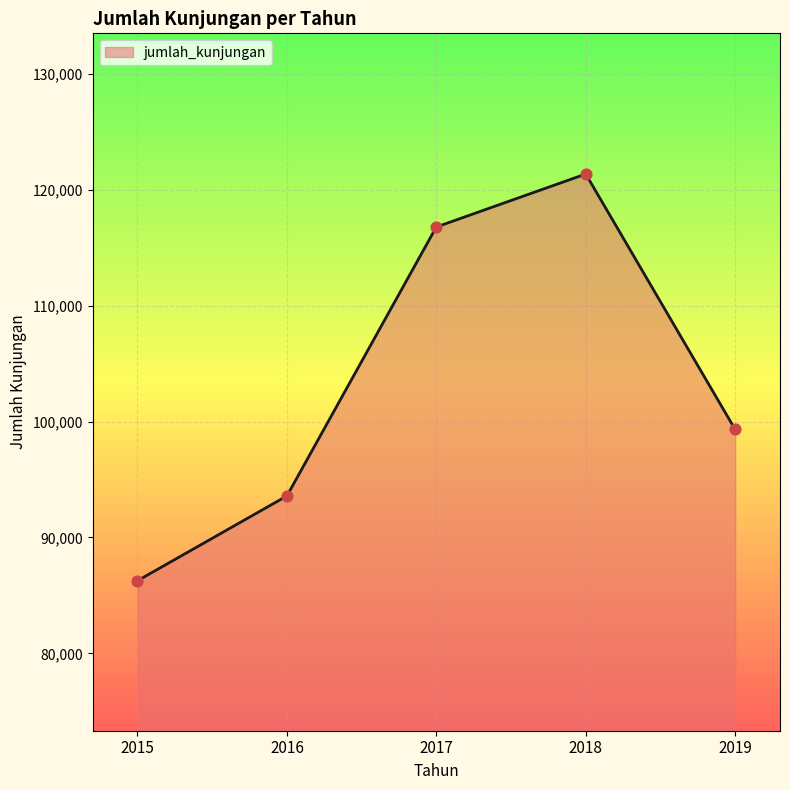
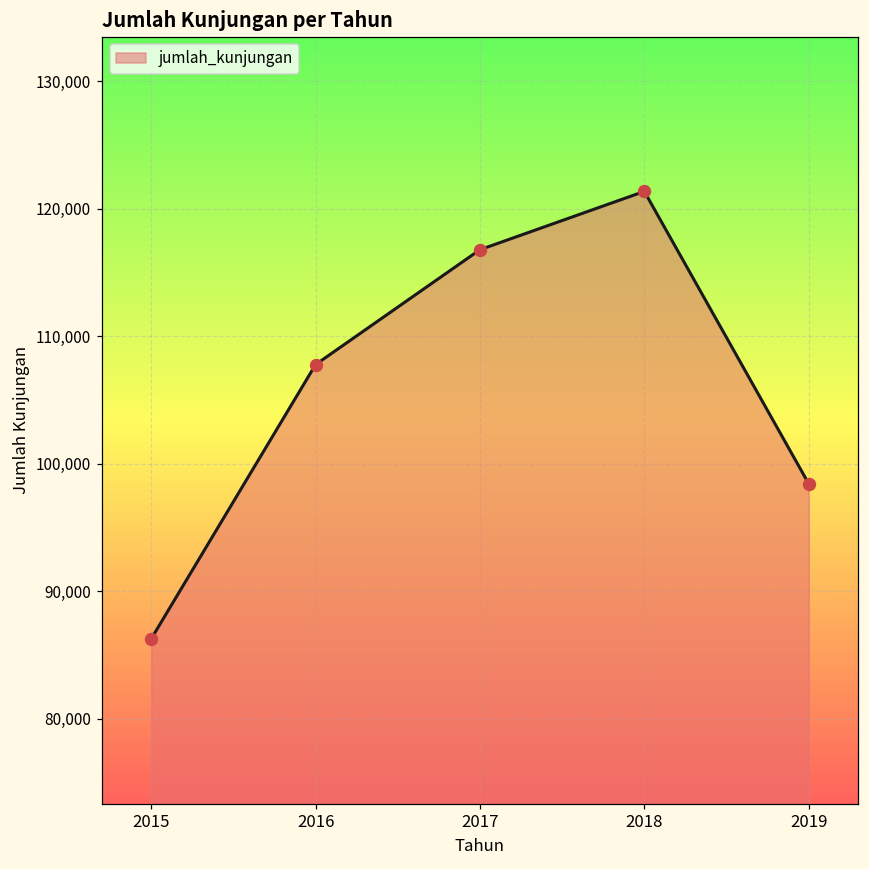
2016: 93,600 -> 107,800
2019: 99,300 -> 98,400
